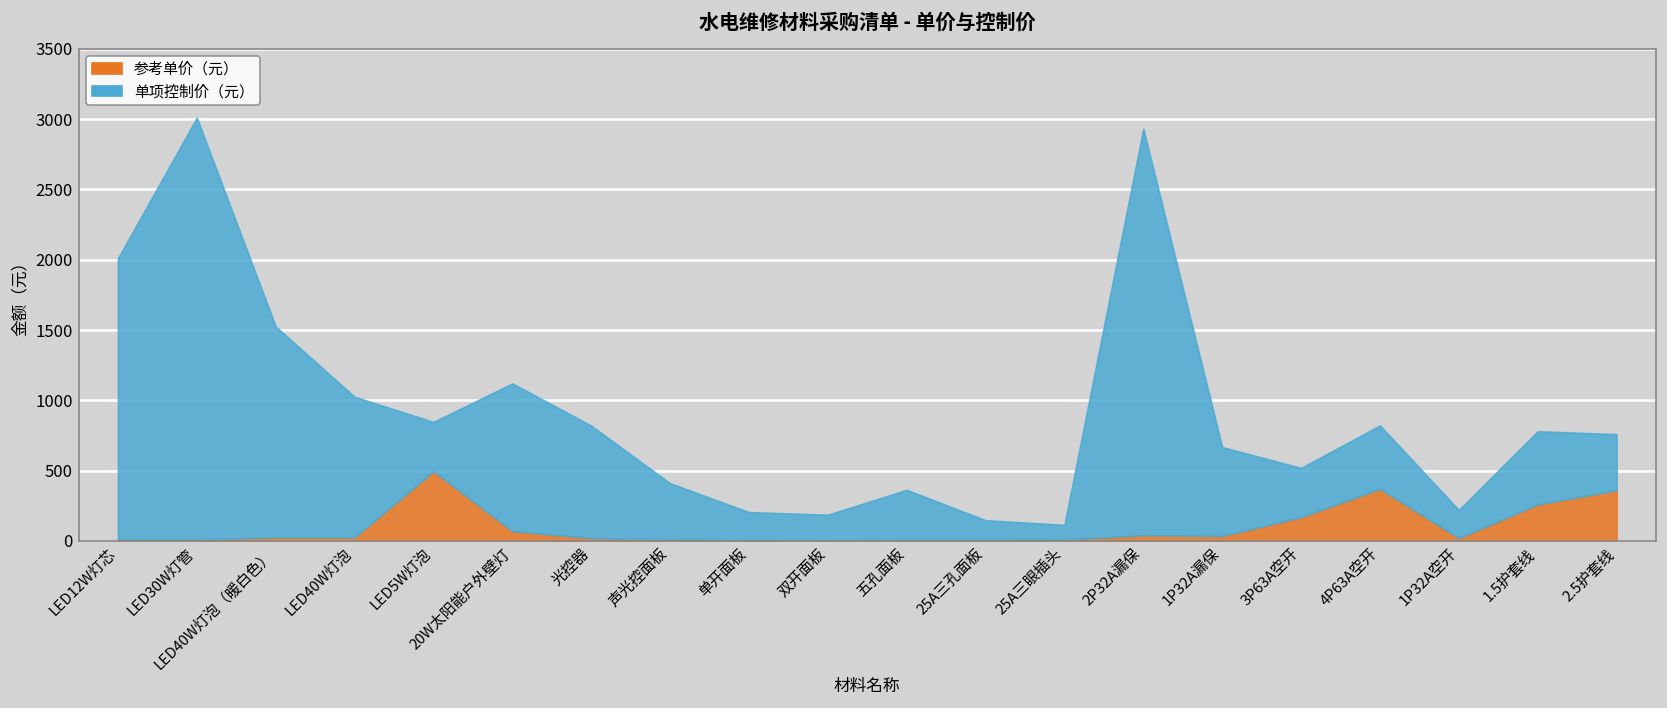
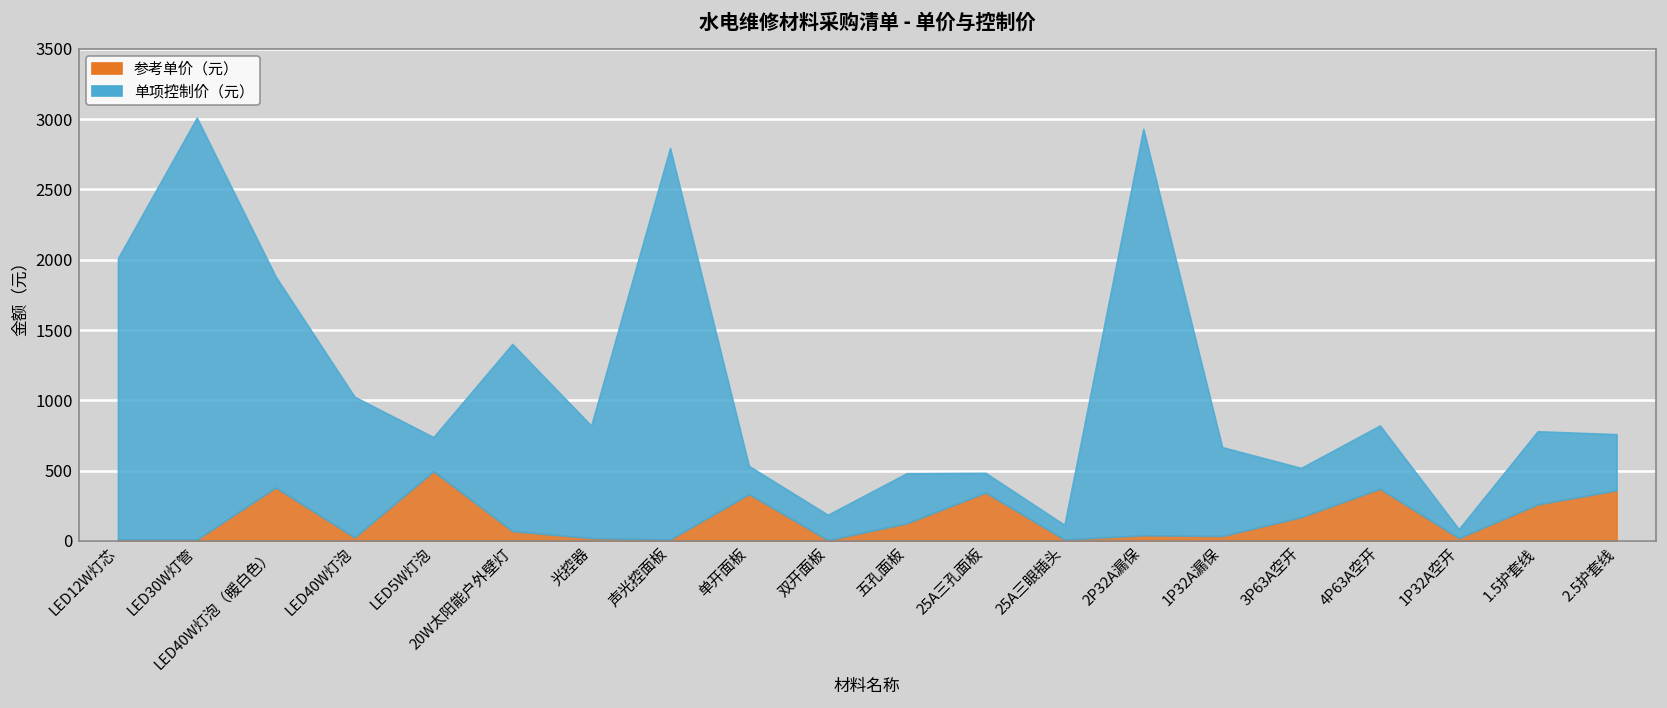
参考单价（元）, LED40W灯泡（暖白色）: 30 -> 380
单项控制价（元）, LED5W灯泡: 350 -> 240
单项控制价（元）, 20W太阳能户外壁灯: 1050 -> 1330
单项控制价（元）, 声光控面板: 400 -> 2790
参考单价（元）, 单开面板: 10 -> 330
参考单价（元）, 五孔面板: 10 -> 130
参考单价（元）, 25A三孔面板: 10 -> 340
单项控制价（元）, 1P32A空开: 200 -> 60
